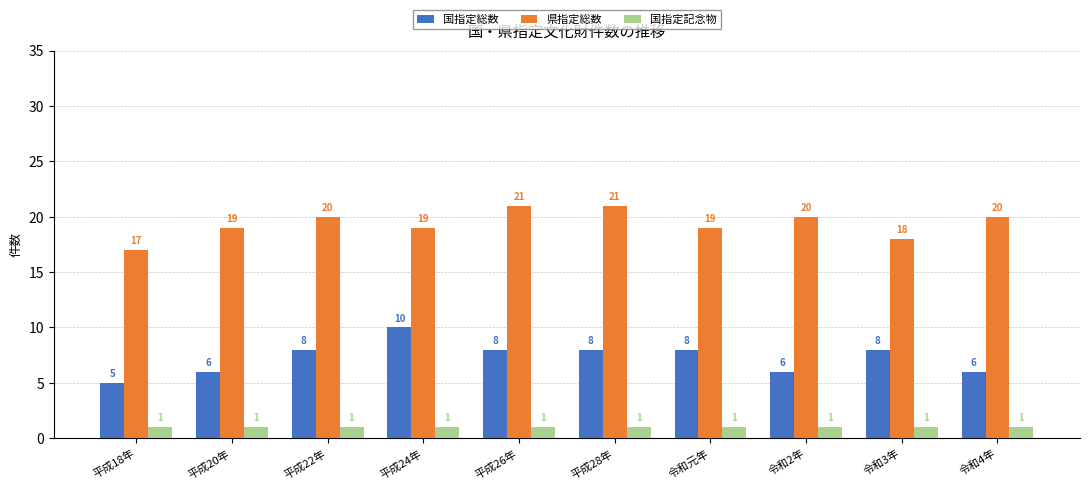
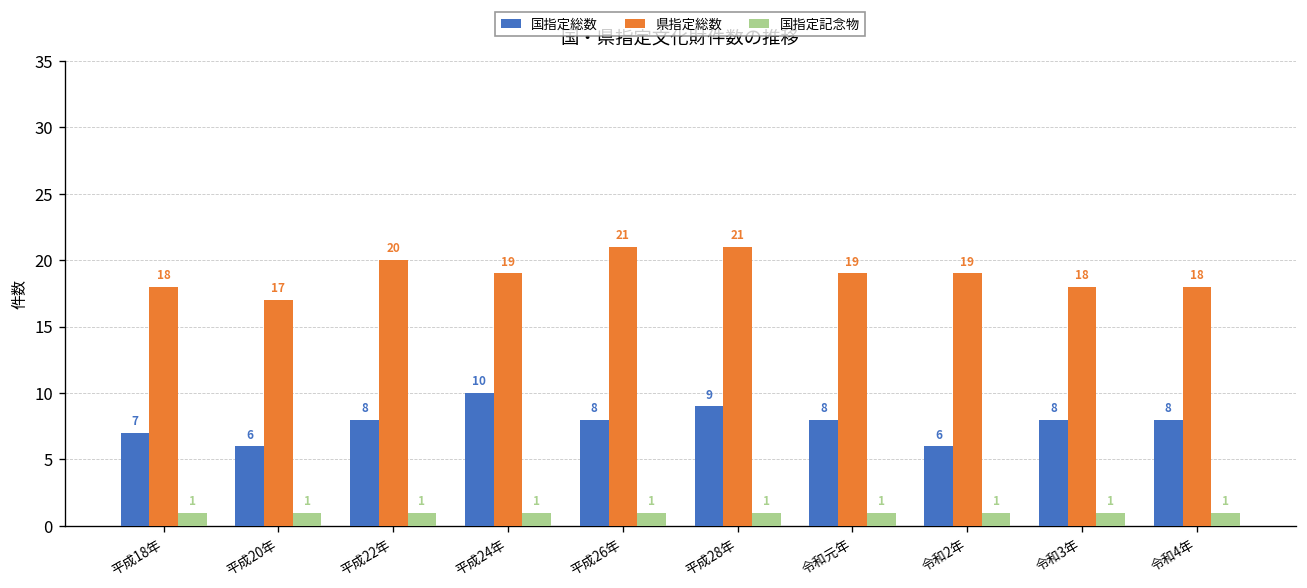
国指定総数, 平成18年: 5 -> 7
県指定総数, 平成18年: 17 -> 18
県指定総数, 平成20年: 19 -> 17
国指定総数, 平成28年: 8 -> 9
県指定総数, 令和2年: 20 -> 19
国指定総数, 令和4年: 6 -> 8
県指定総数, 令和4年: 20 -> 18
